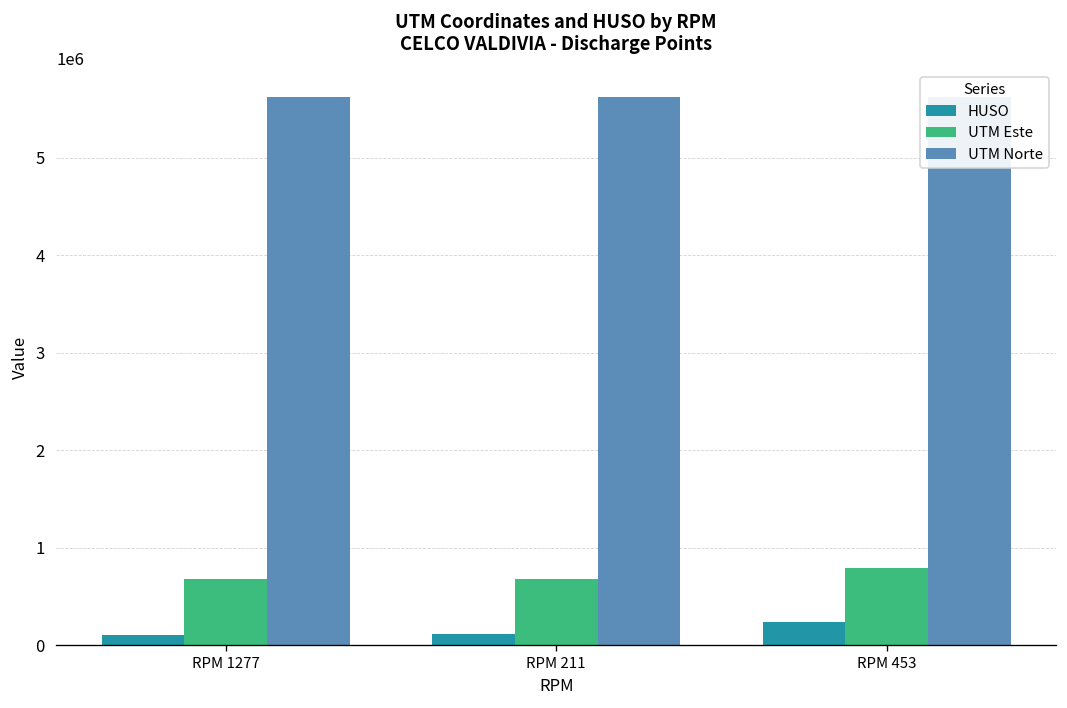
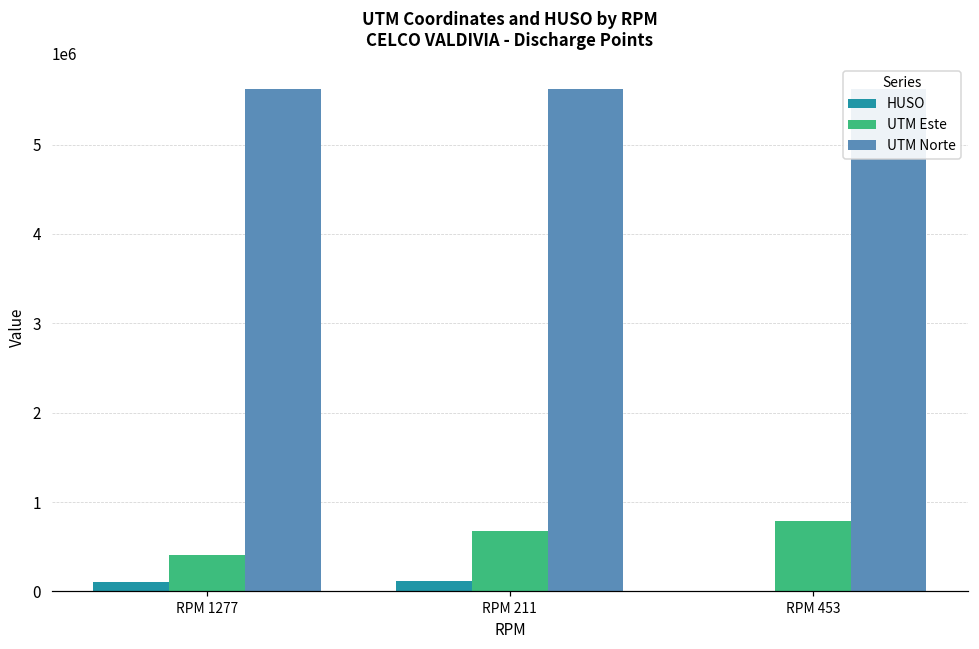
UTM Este, RPM 1277: 700000 -> 400000
HUSO, RPM 453: 200000 -> 0
